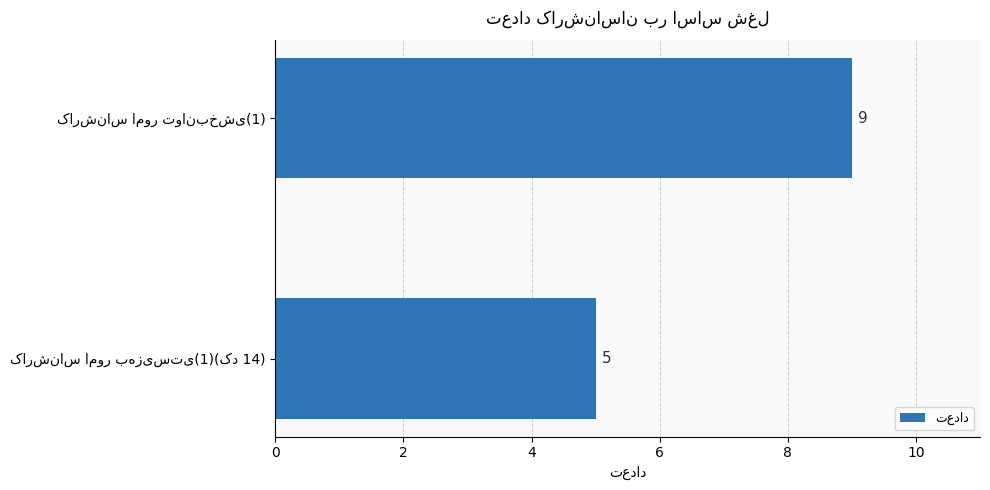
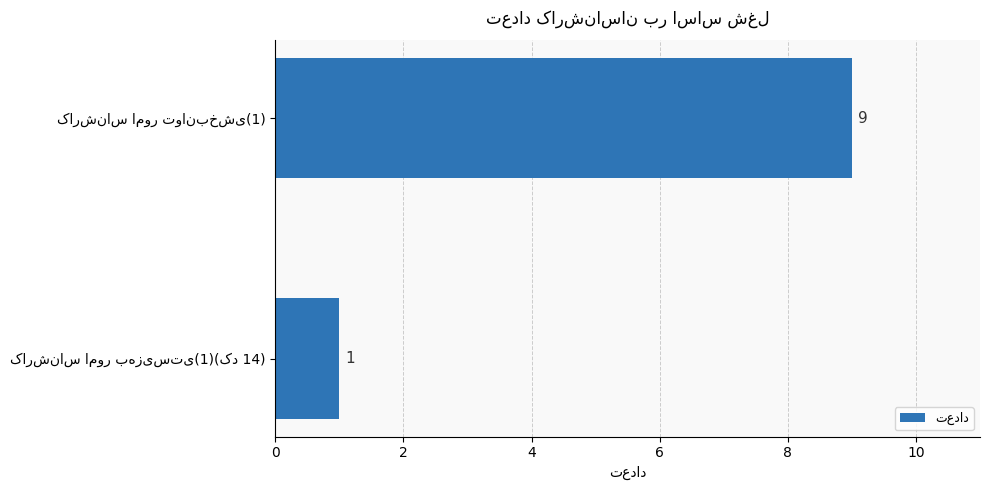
کارشناس امور بهزیستی(1)(کد 14): 5 -> 1
